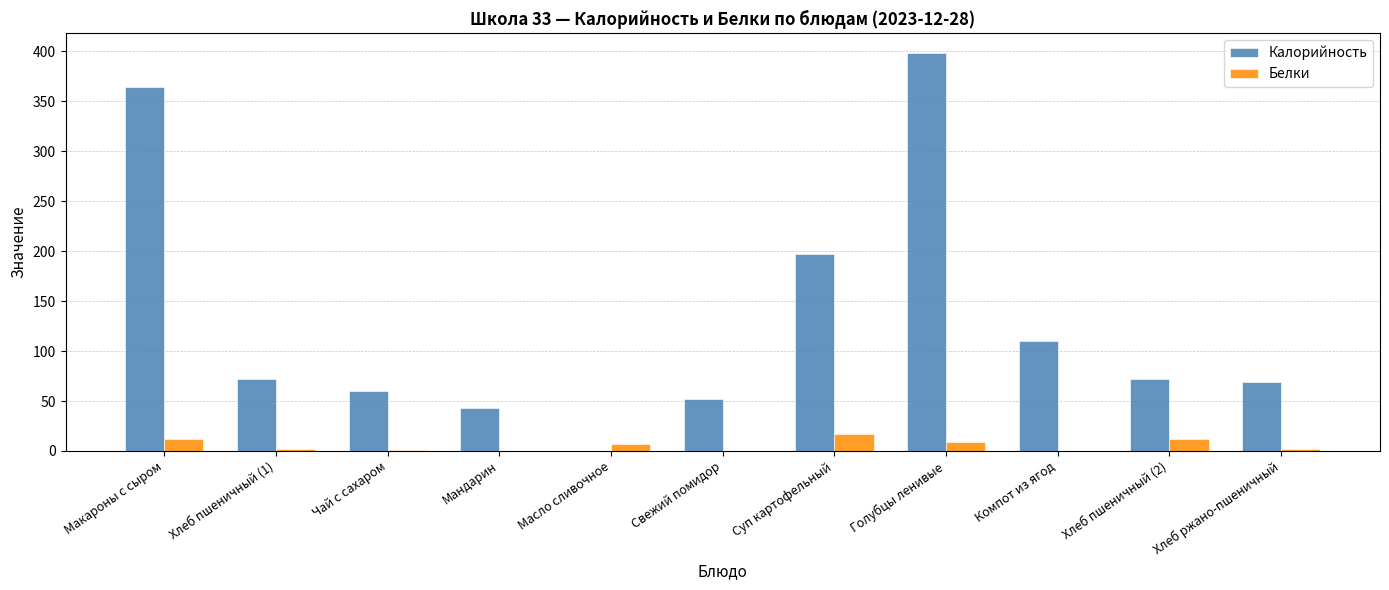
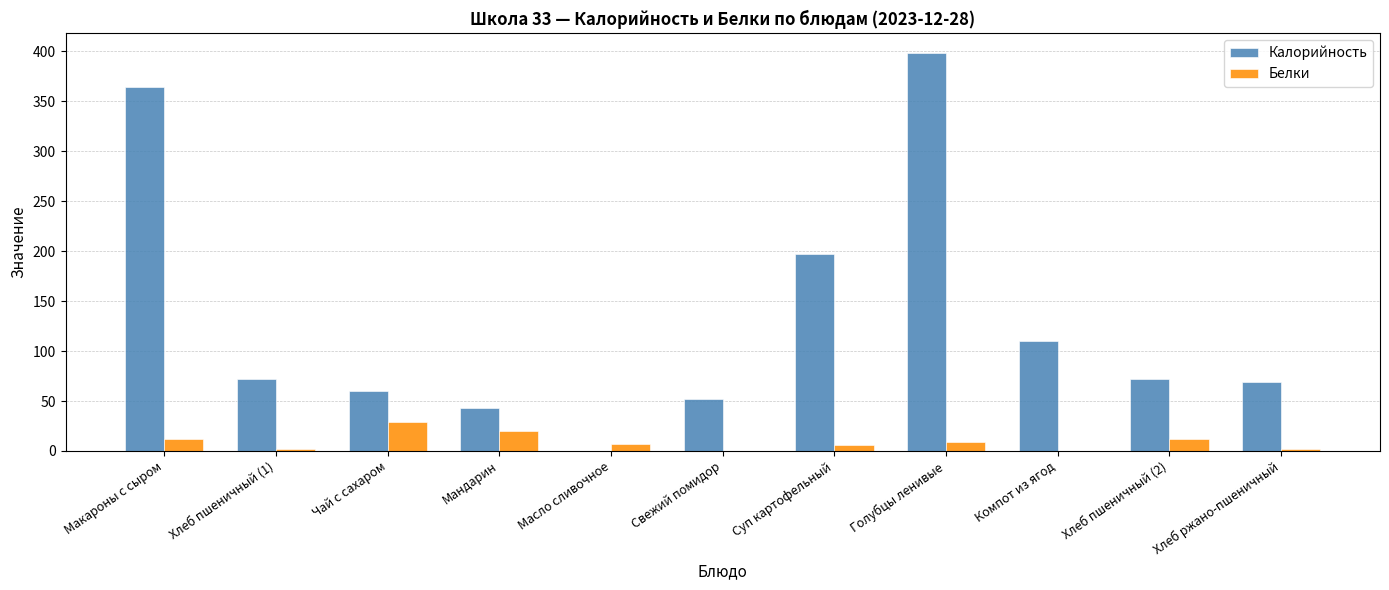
Белки, Чай с сахаром: 0 -> 30
Белки, Мандарин: 0 -> 20
Белки, Суп картофельный: 20 -> 10
